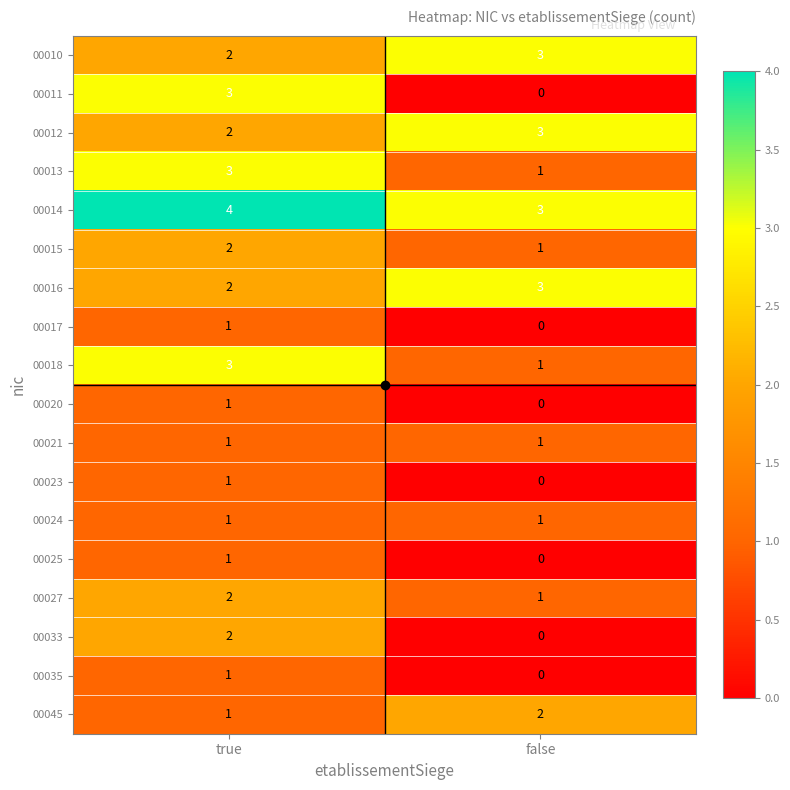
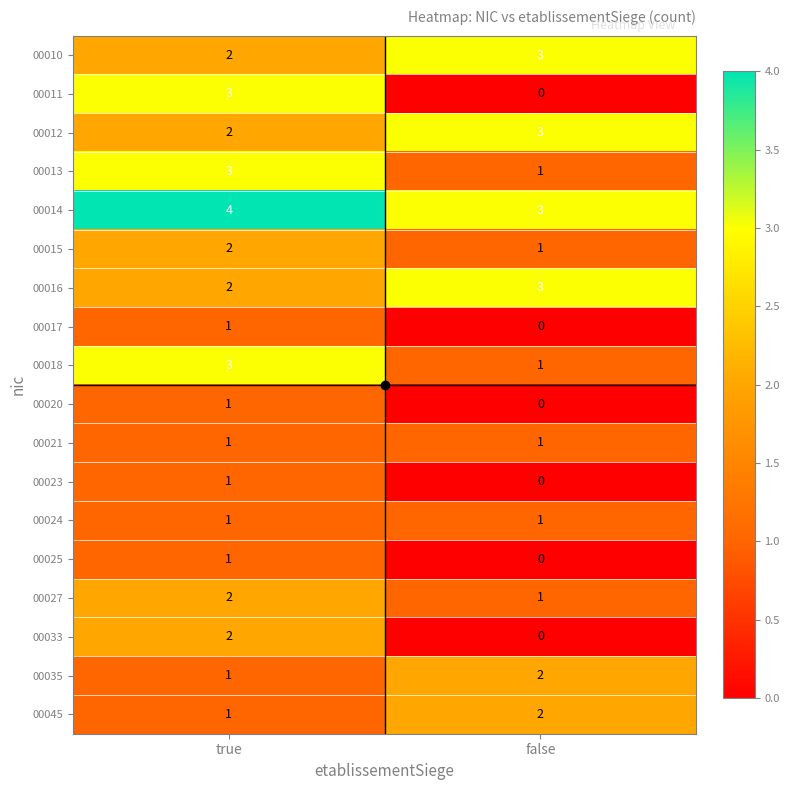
00035, false: 0 -> 2
